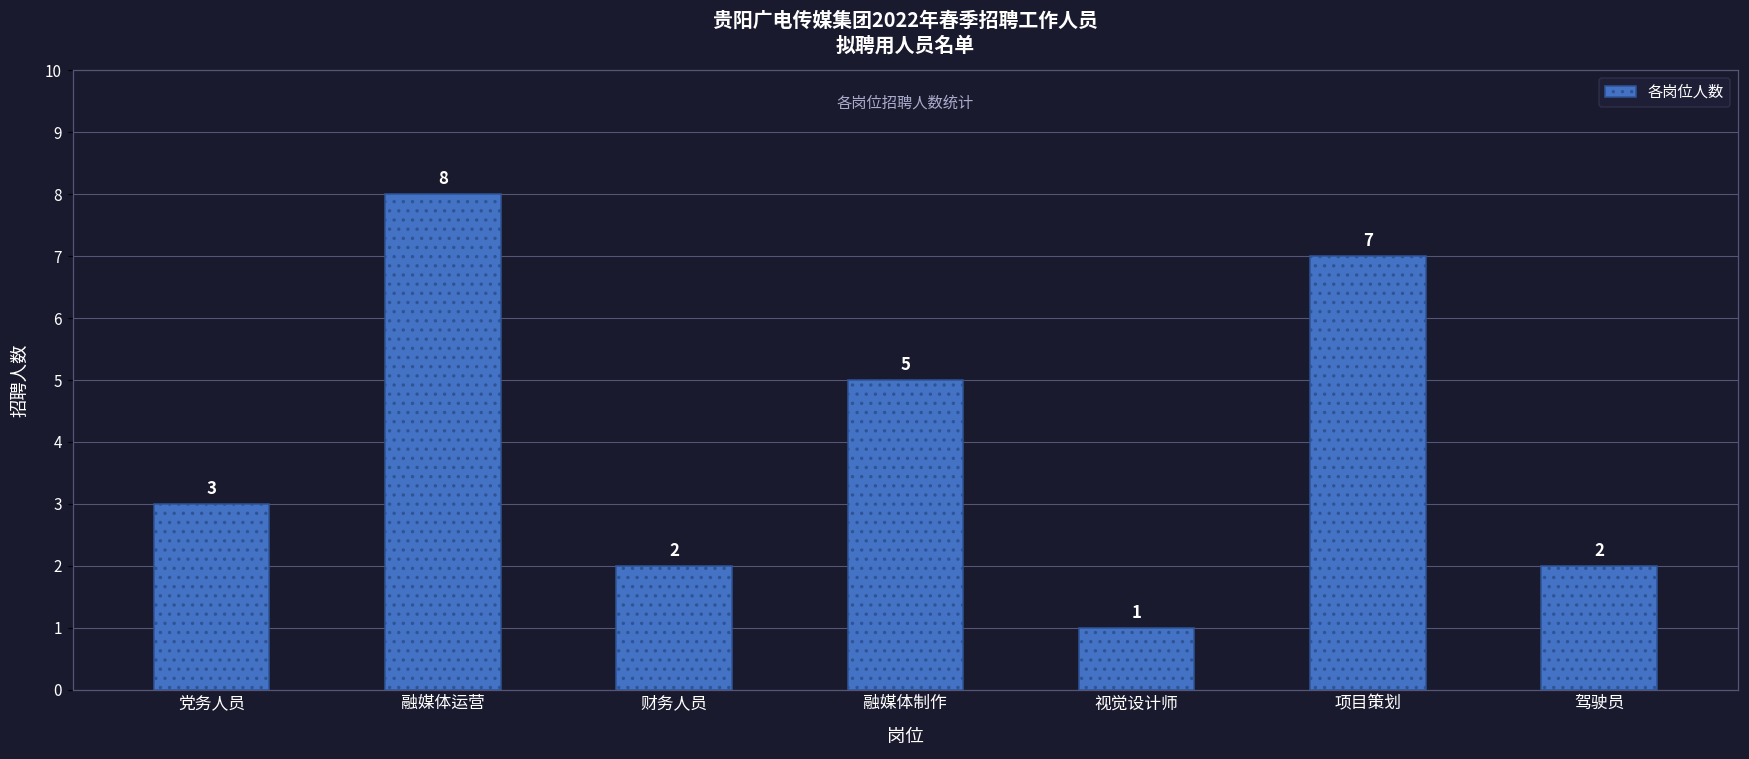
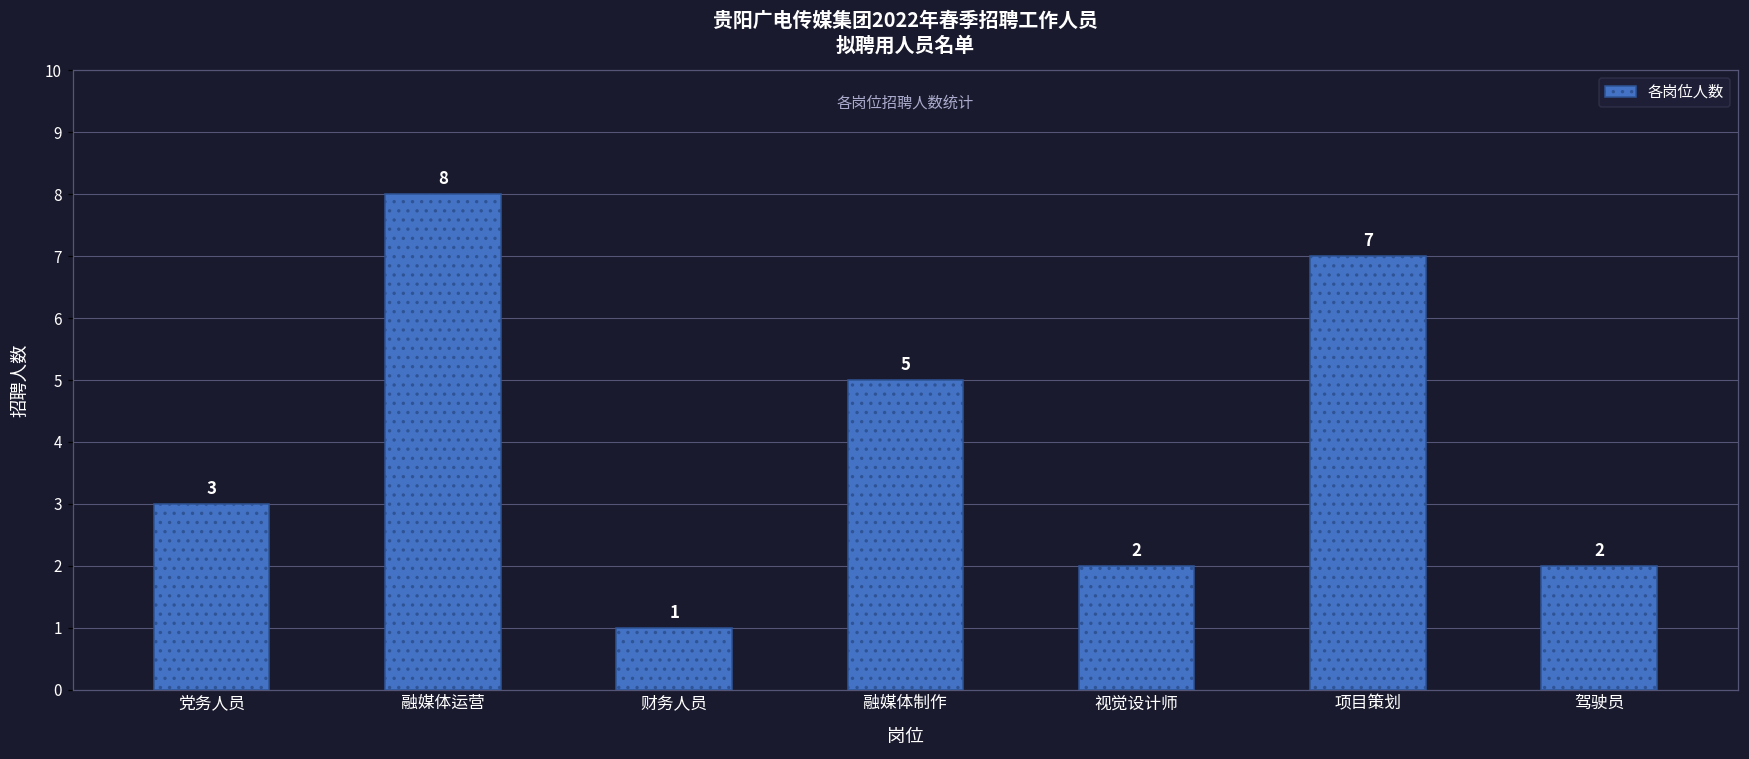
财务人员: 2 -> 1
视觉设计师: 1 -> 2
